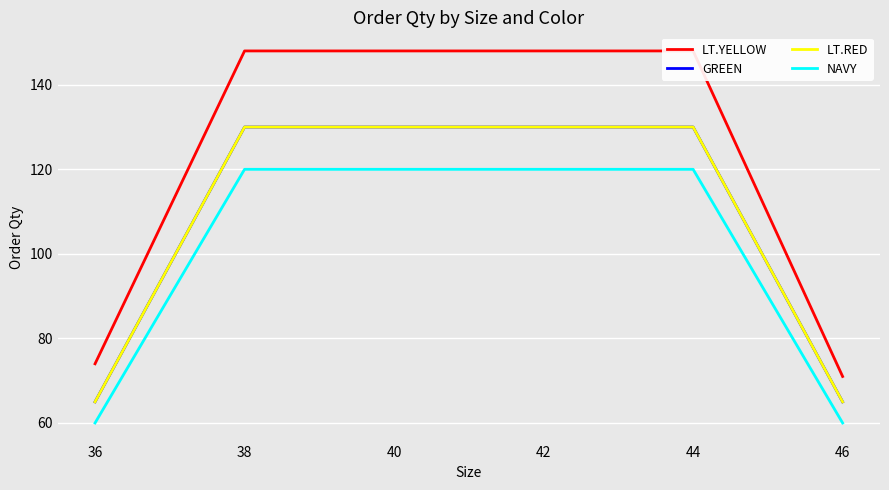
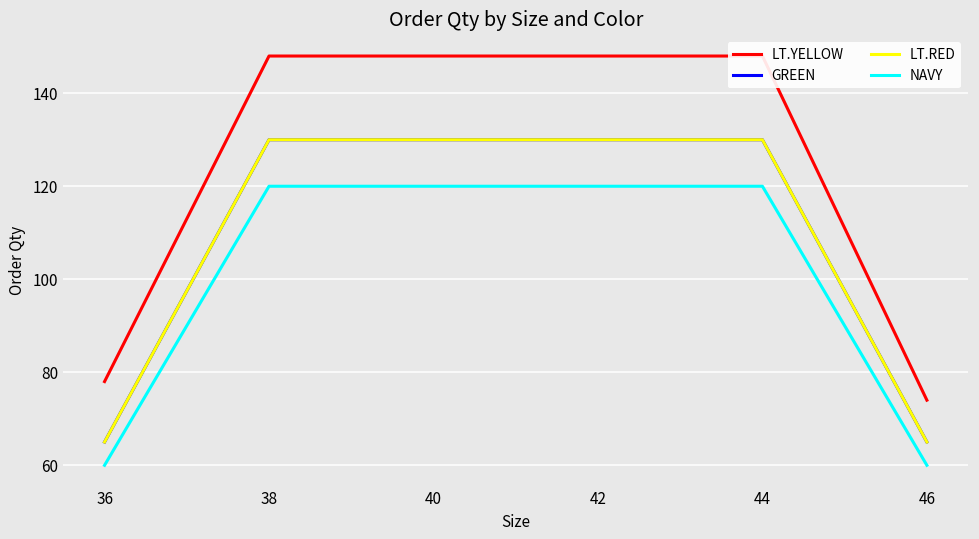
LT.YELLOW, 36: 74 -> 78
LT.YELLOW, 46: 71 -> 74
